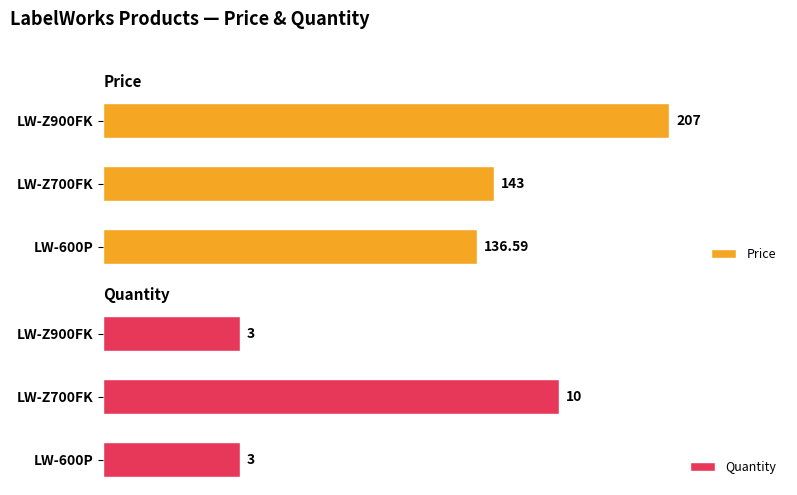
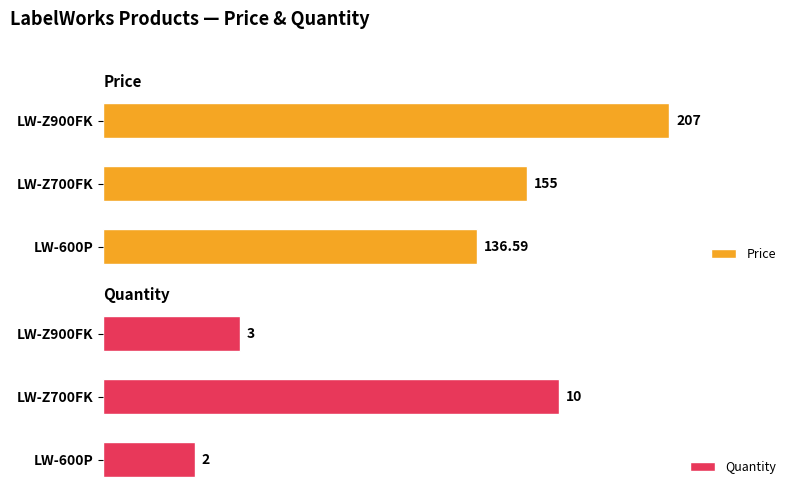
Price, LW-Z700FK: 143 -> 155
Quantity, LW-600P: 3 -> 2
